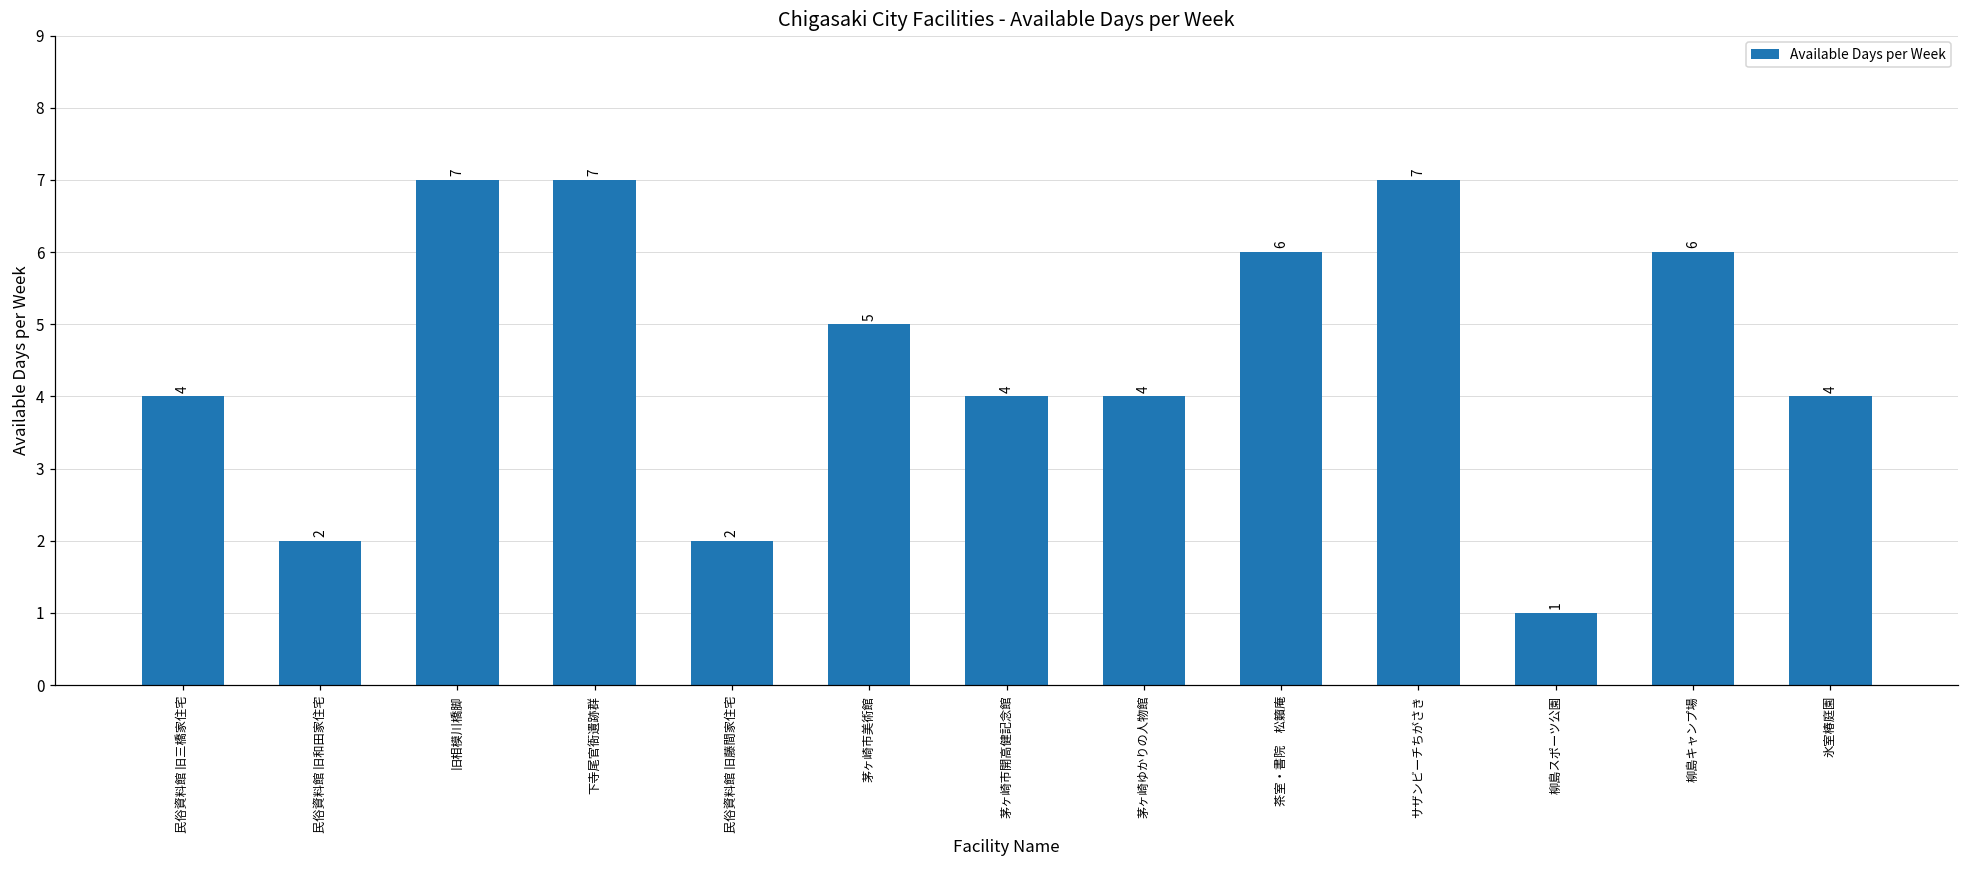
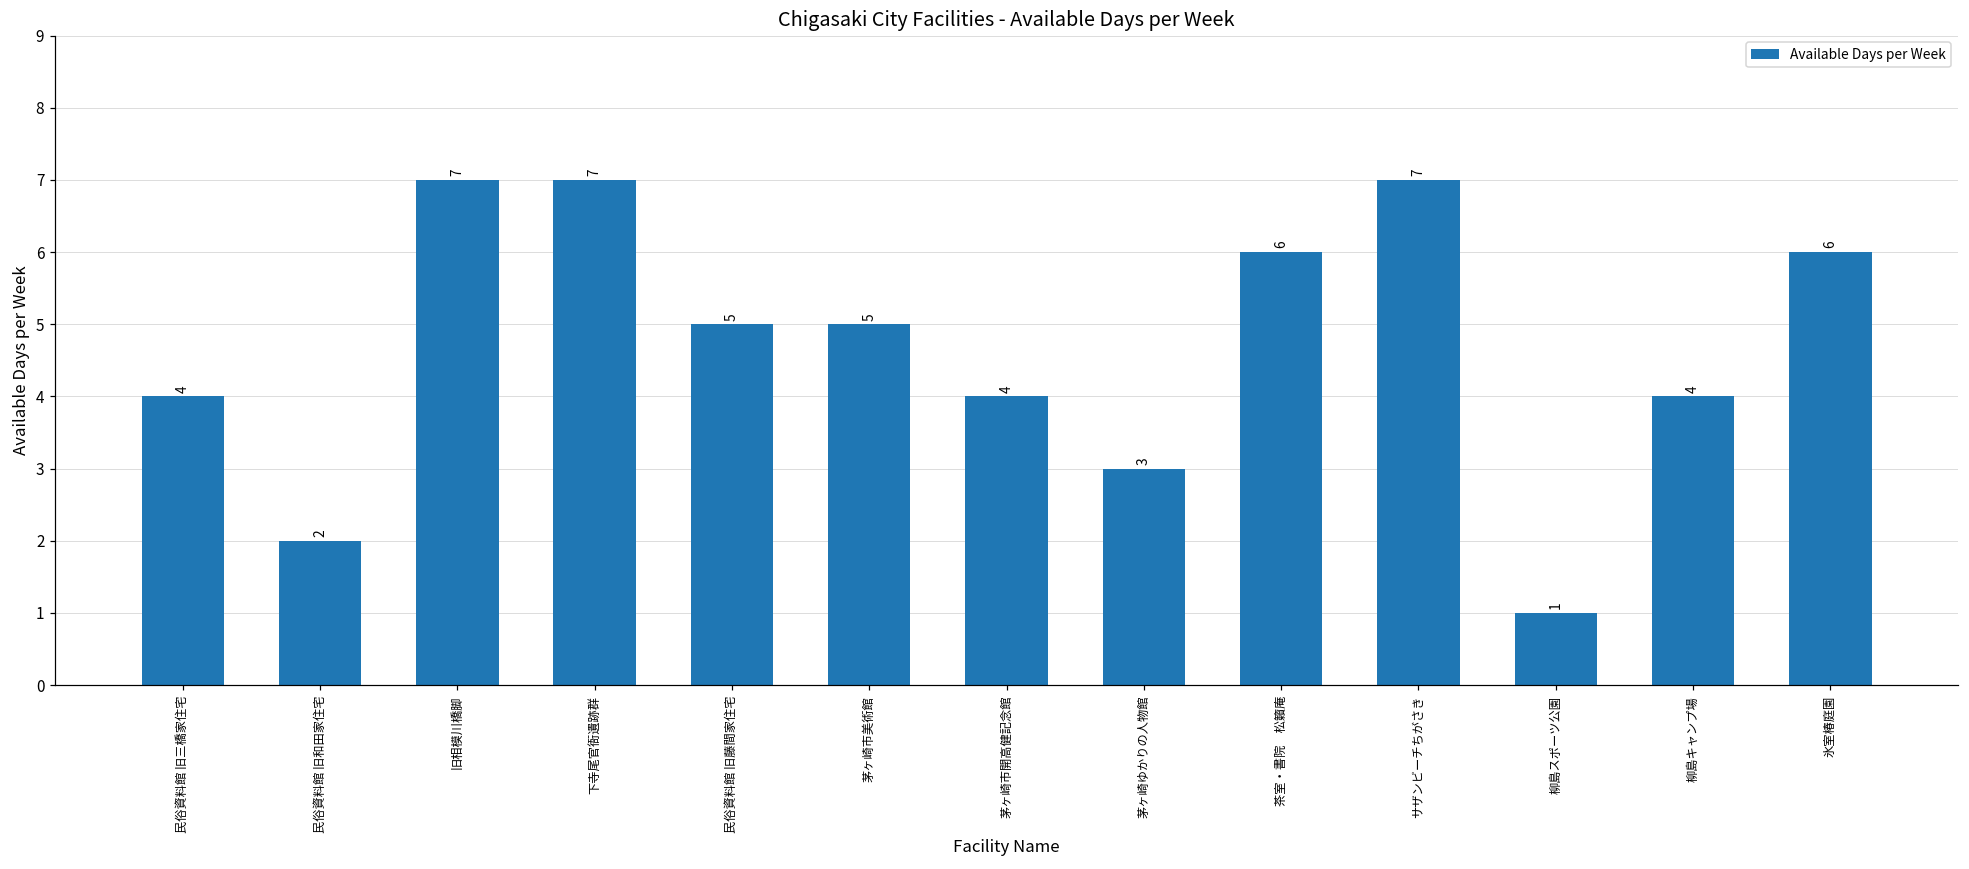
民俗資料館 旧藤間家住宅: 2 -> 5
茅ヶ崎ゆかりの人物館: 4 -> 3
柳島キャンプ場: 6 -> 4
氷室椿庭園: 4 -> 6
